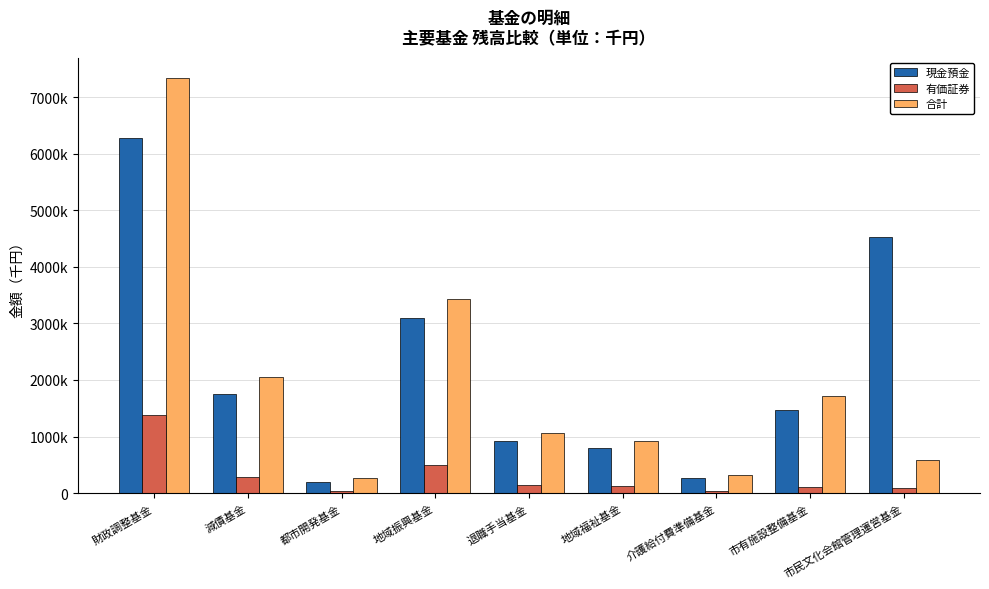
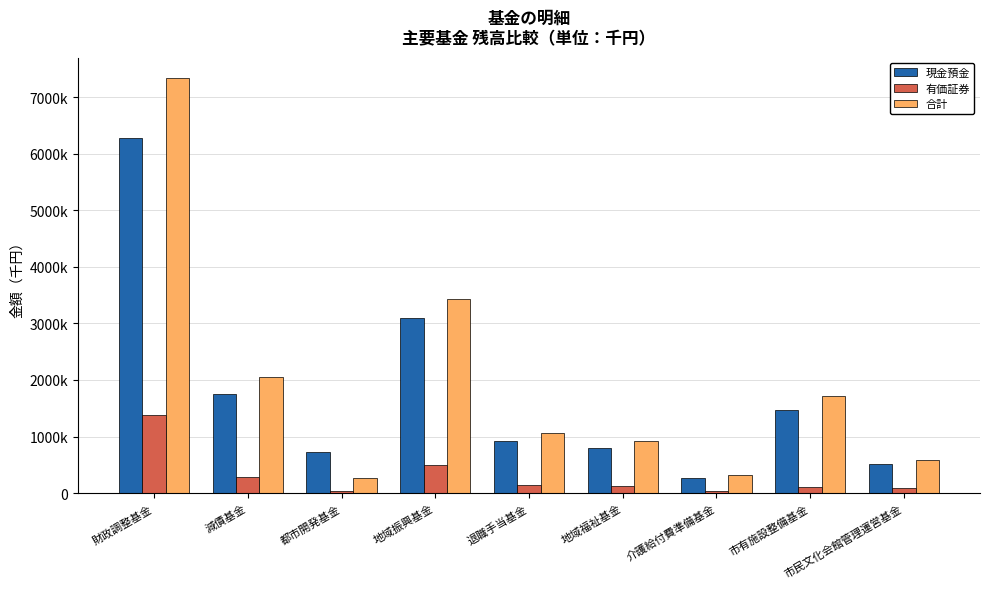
現金預金, 都市開発基金: 200000 -> 700000
現金預金, 市民文化会館管理運営基金: 4500000 -> 500000
